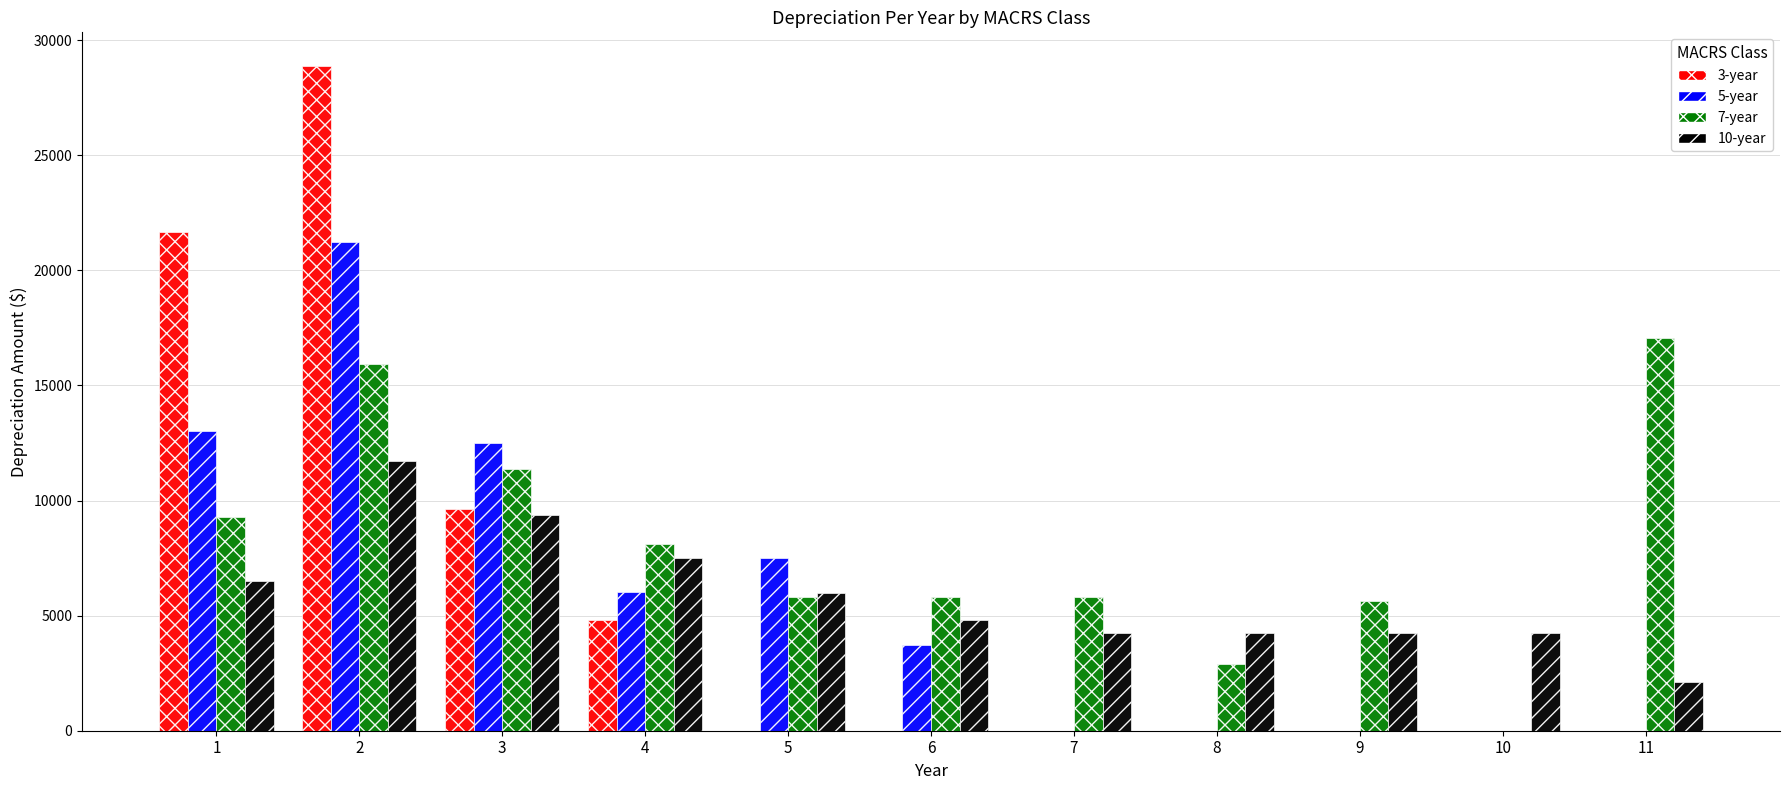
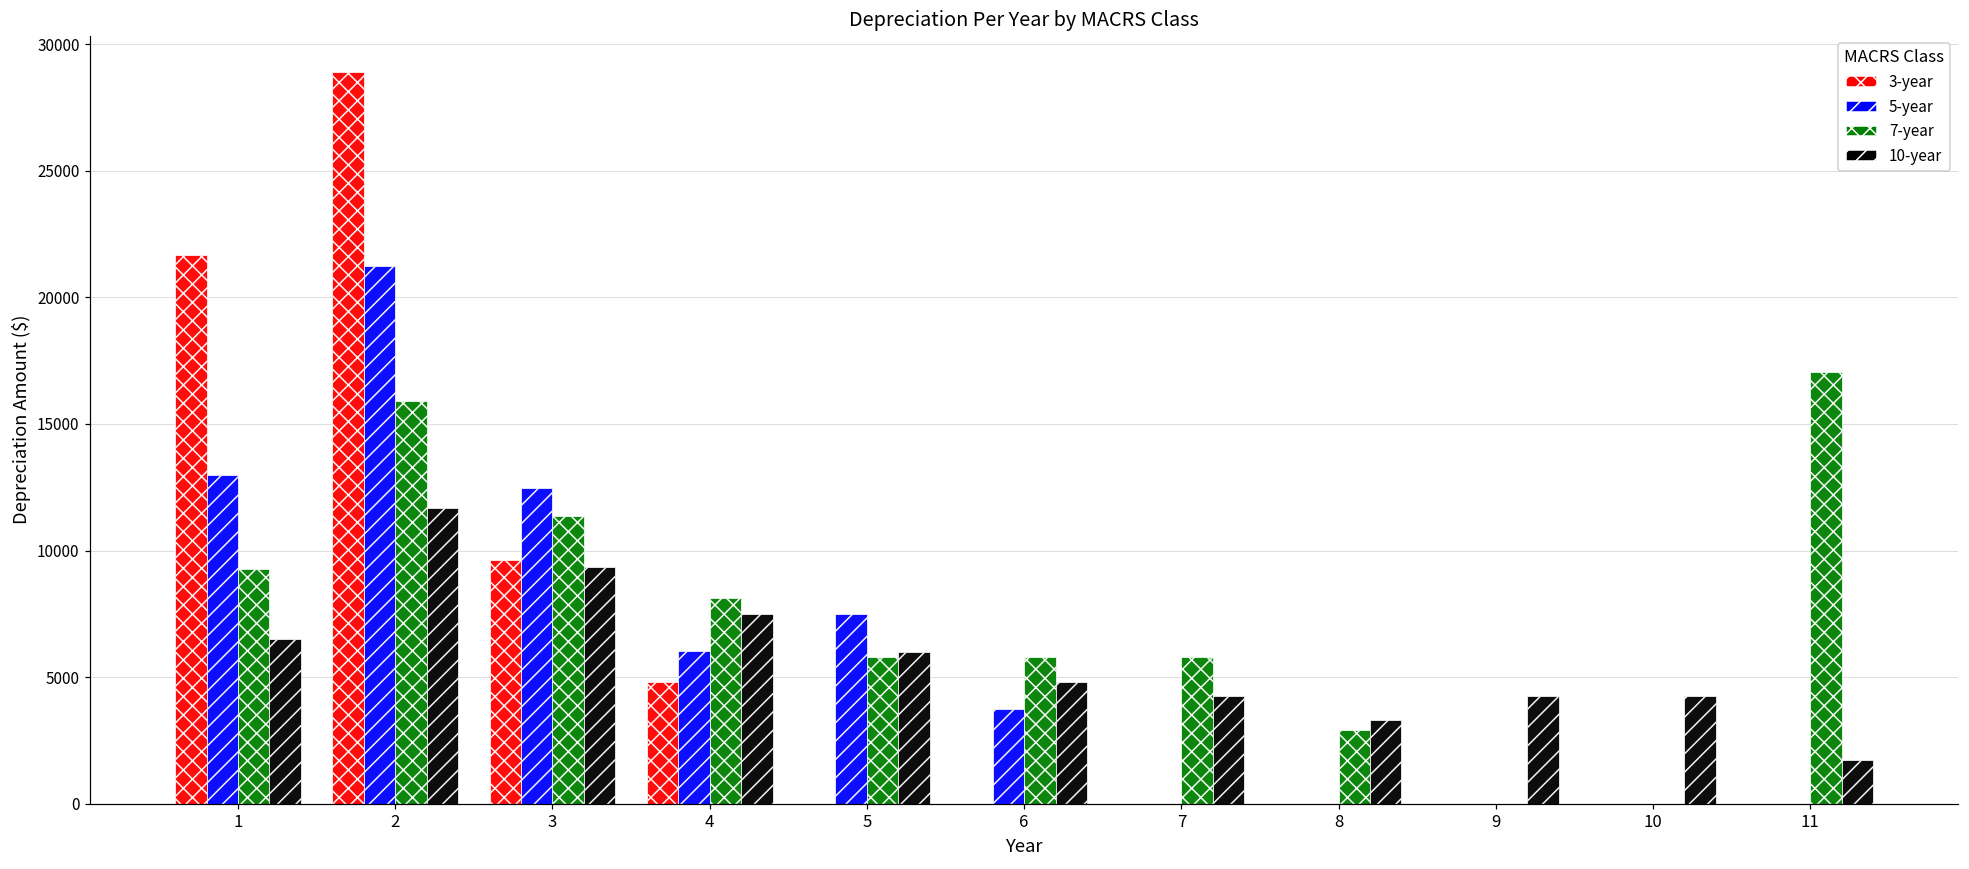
10-year, 8: 4300 -> 3300
7-year, 9: 5700 -> 0
10-year, 11: 2100 -> 1700
